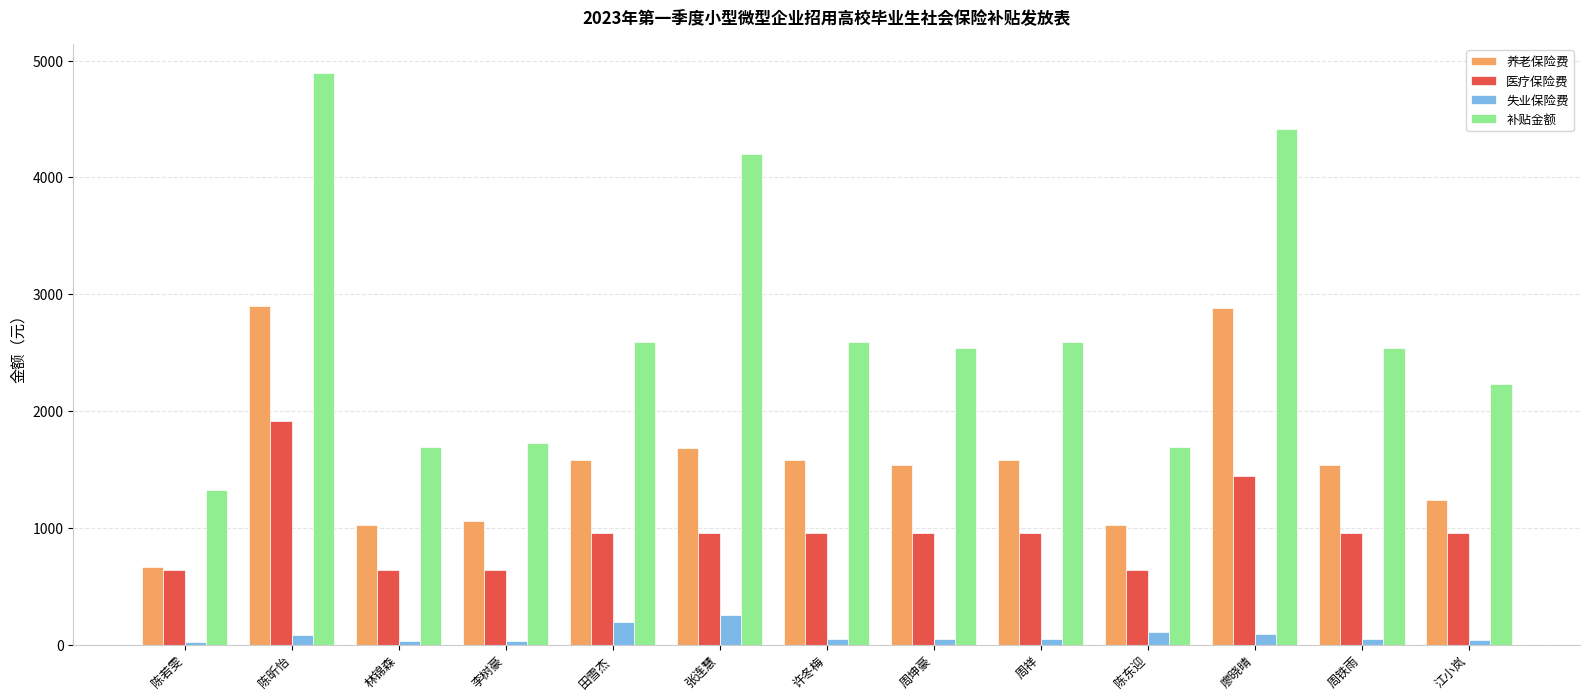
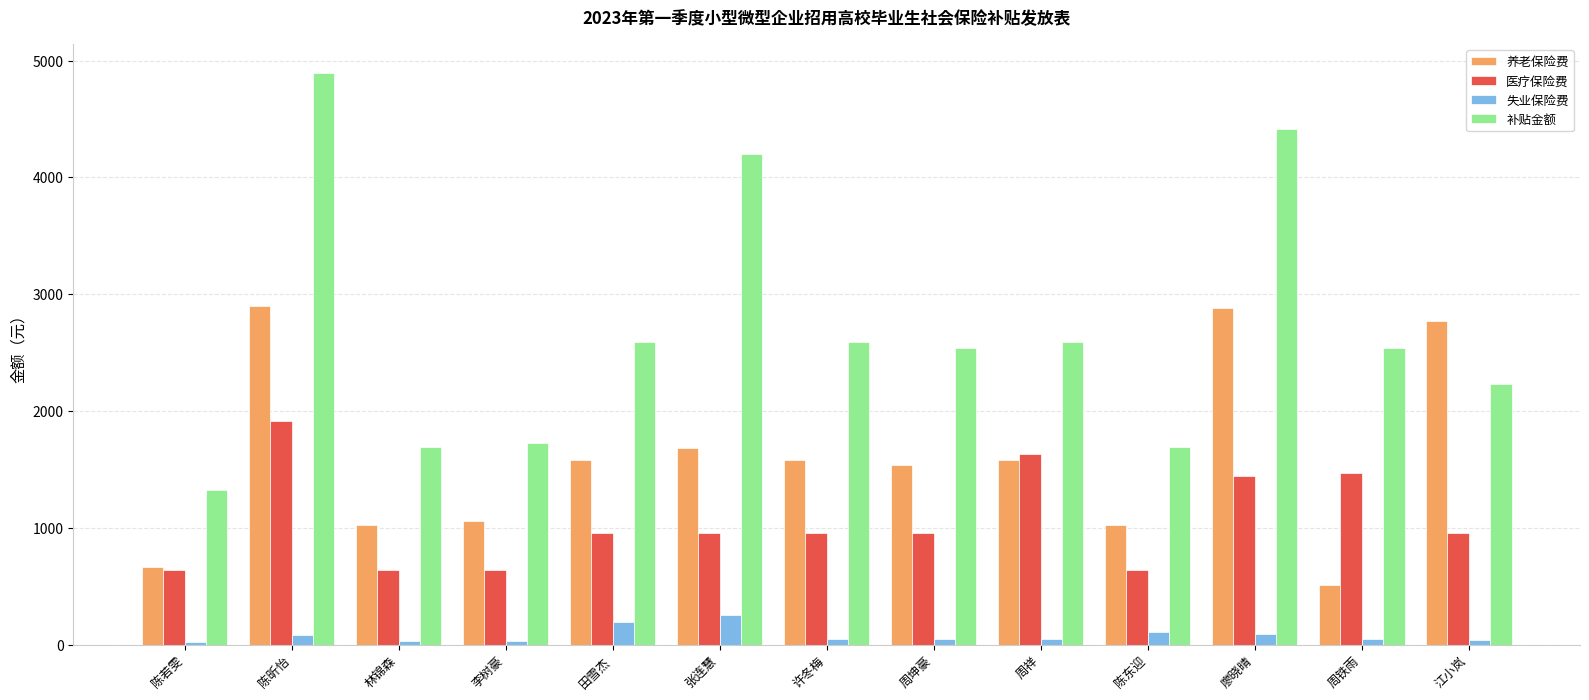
医疗保险费, 周祥: 960 -> 1630
养老保险费, 周铁雨: 1540 -> 510
医疗保险费, 周铁雨: 960 -> 1470
养老保险费, 江小岚: 1240 -> 2770
